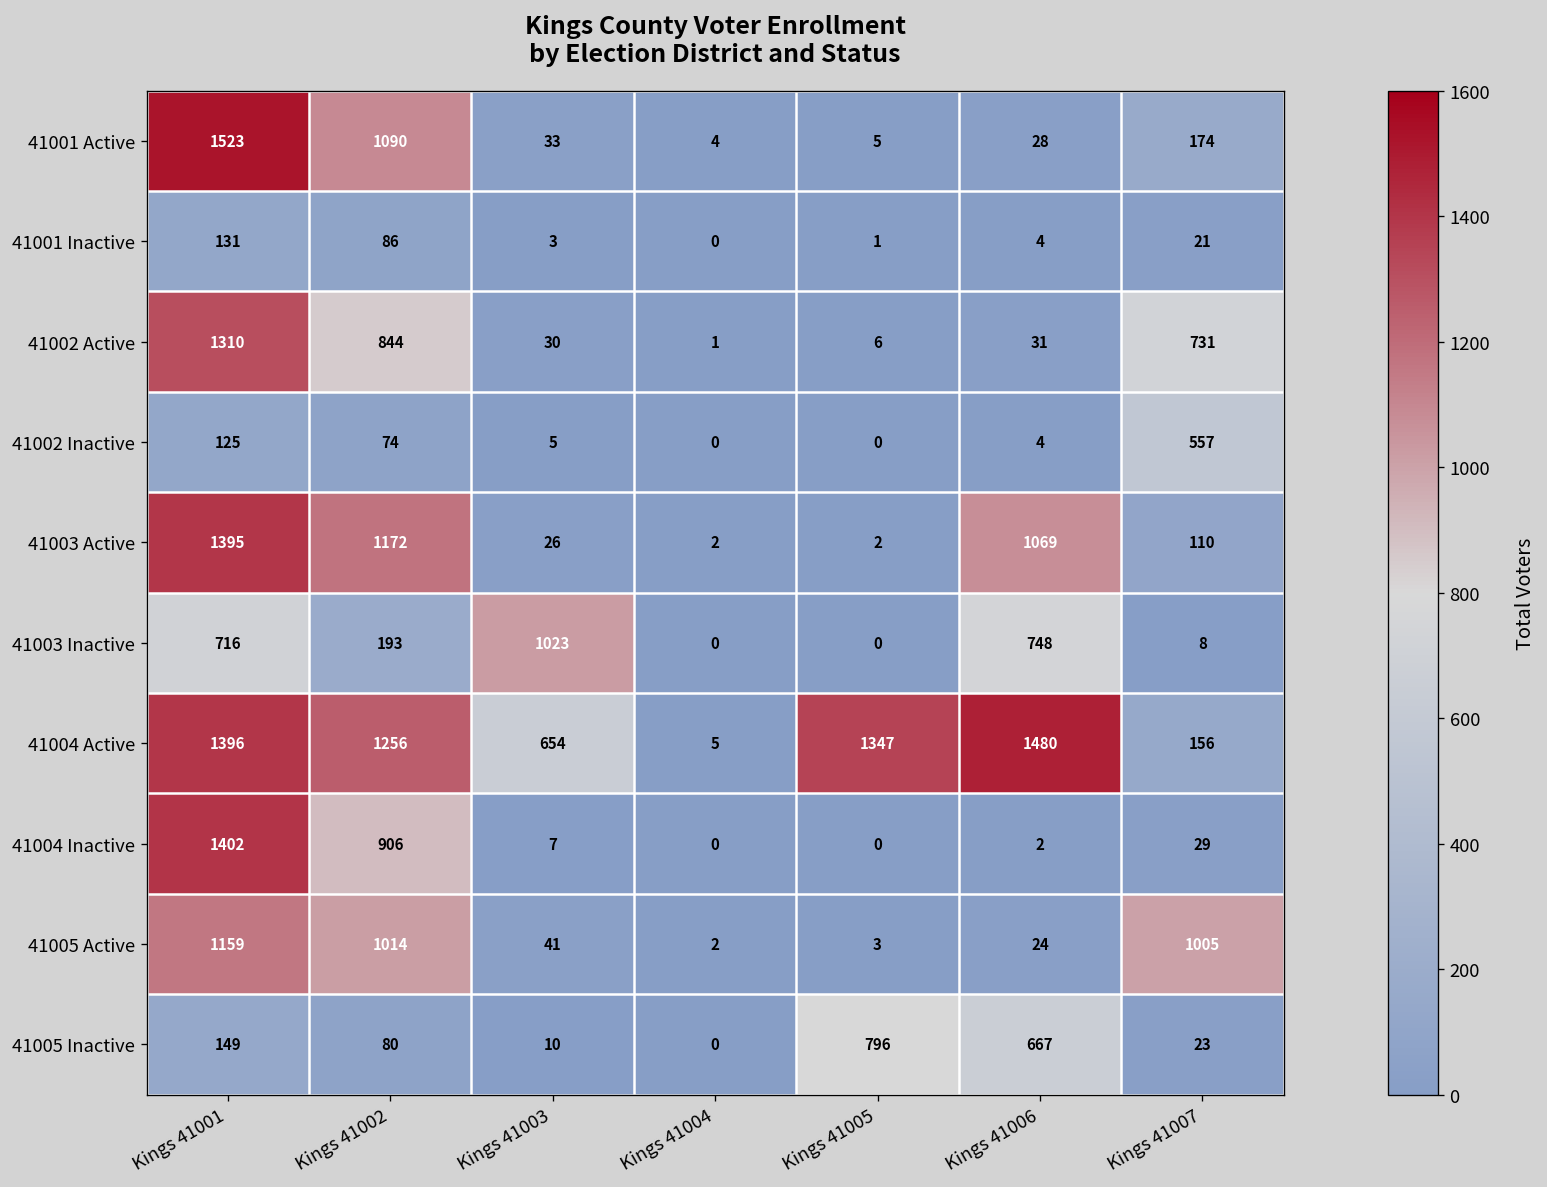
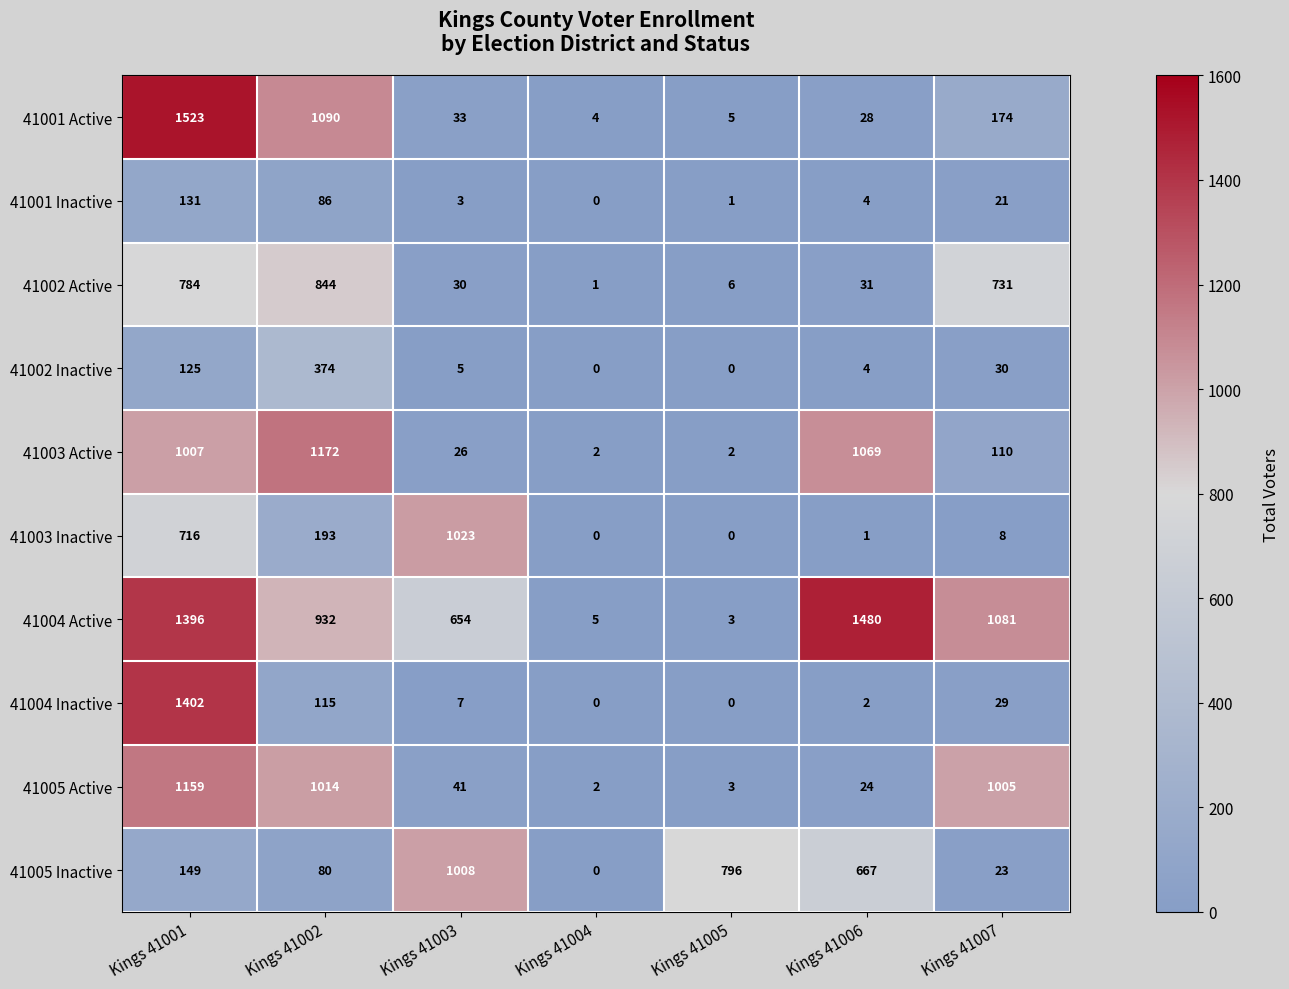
41002 Active, Kings 41001: 1310 -> 784
41002 Inactive, Kings 41002: 74 -> 374
41002 Inactive, Kings 41007: 557 -> 30
41003 Active, Kings 41001: 1395 -> 1007
41003 Inactive, Kings 41006: 748 -> 1
41004 Active, Kings 41002: 1256 -> 932
41004 Active, Kings 41005: 1347 -> 3
41004 Active, Kings 41007: 156 -> 1081
41004 Inactive, Kings 41002: 906 -> 115
41005 Inactive, Kings 41003: 10 -> 1008
